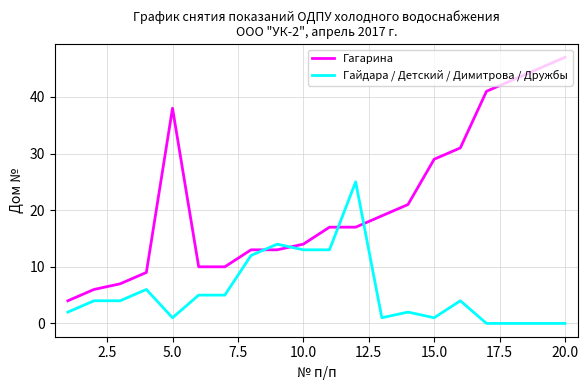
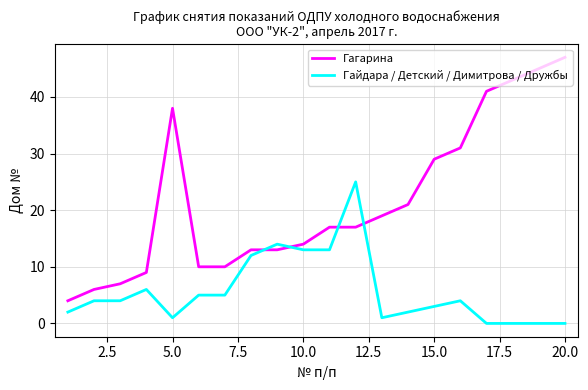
Гайдара / Детский / Димитрова / Дружбы, 15.0: 1 -> 3
